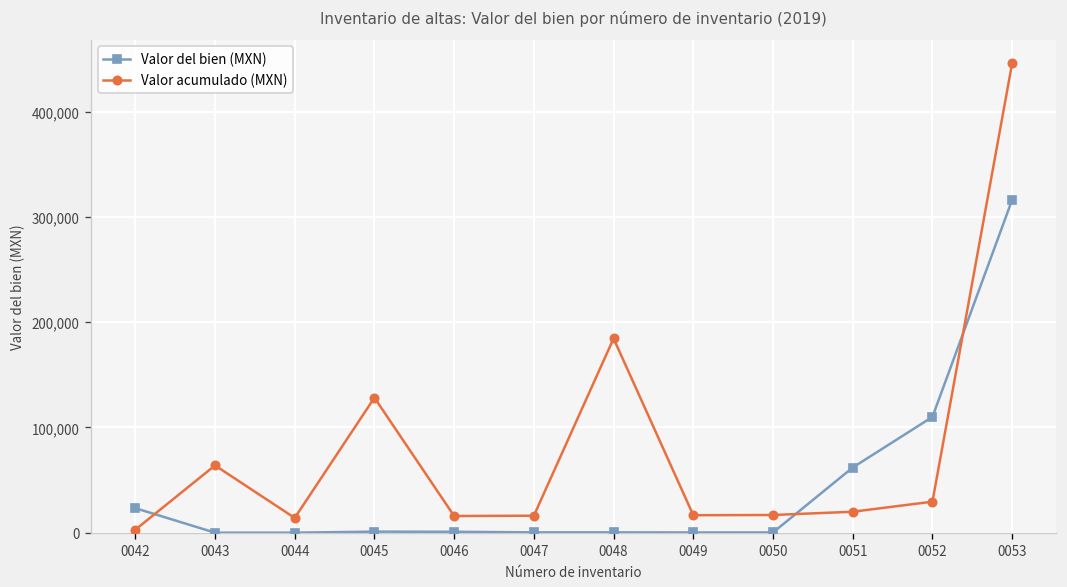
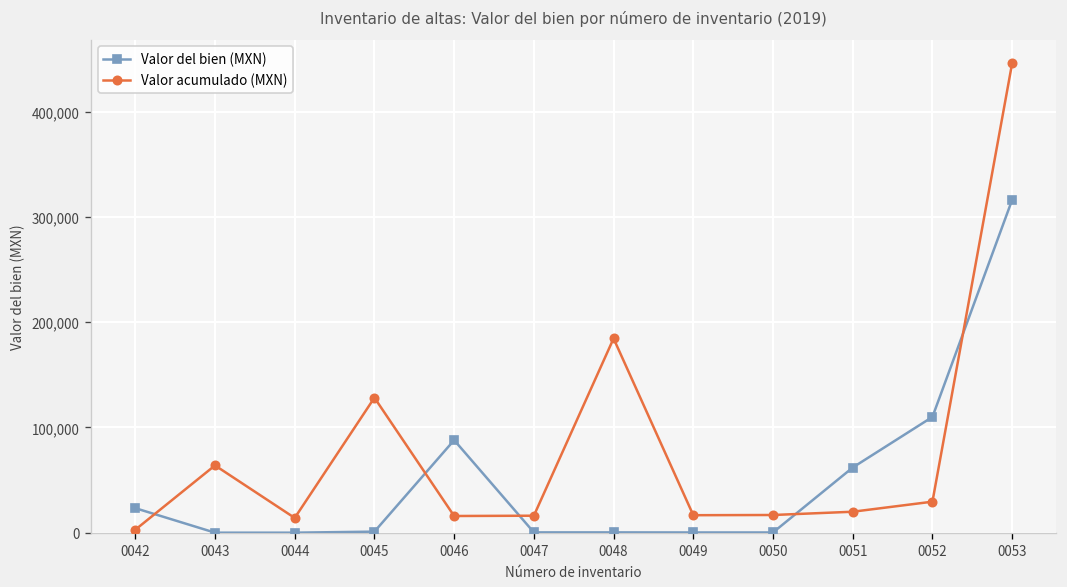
Valor del bien (MXN), 0046: 0 -> 90,000
